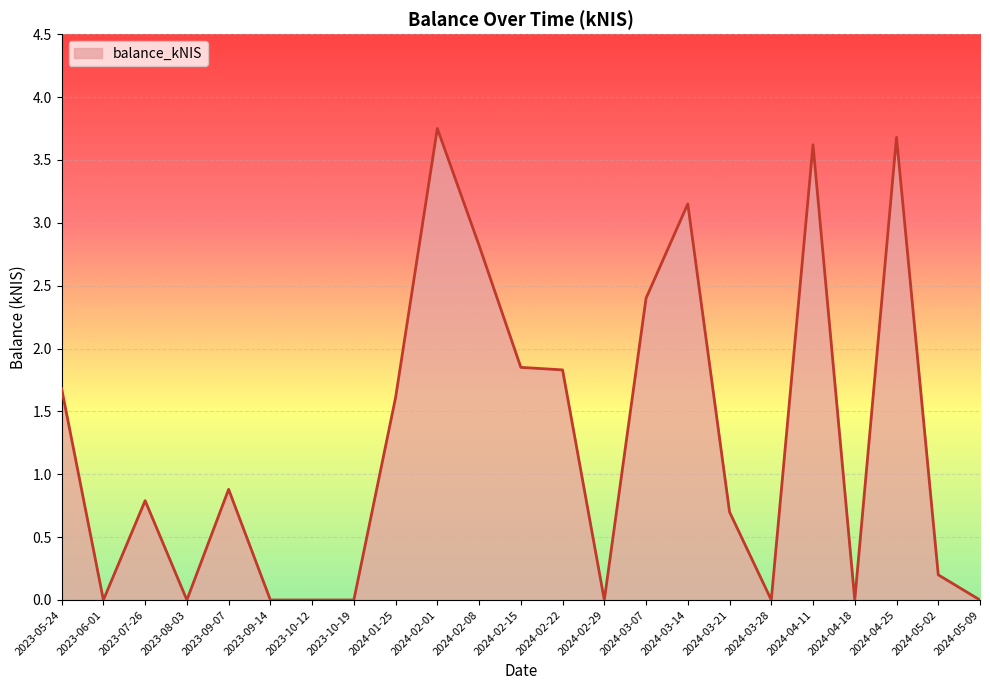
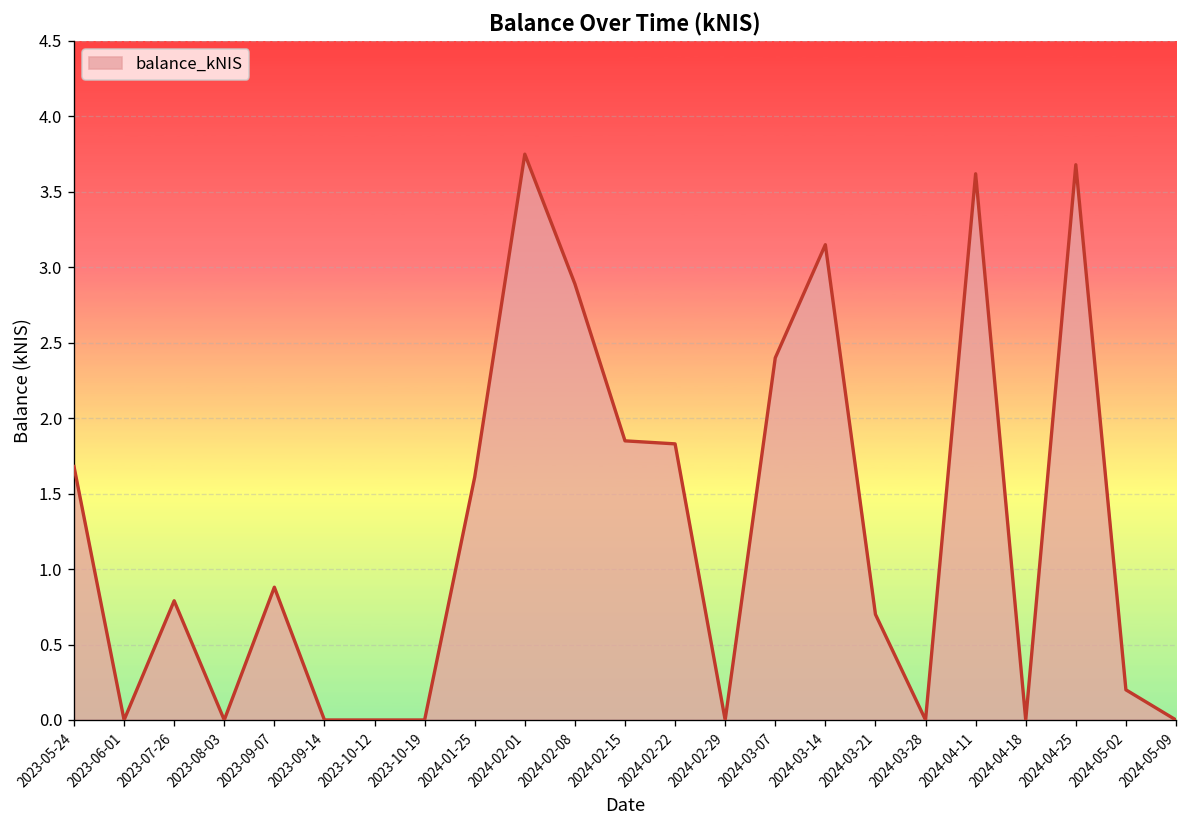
2024-02-08: 2.82 -> 2.89
